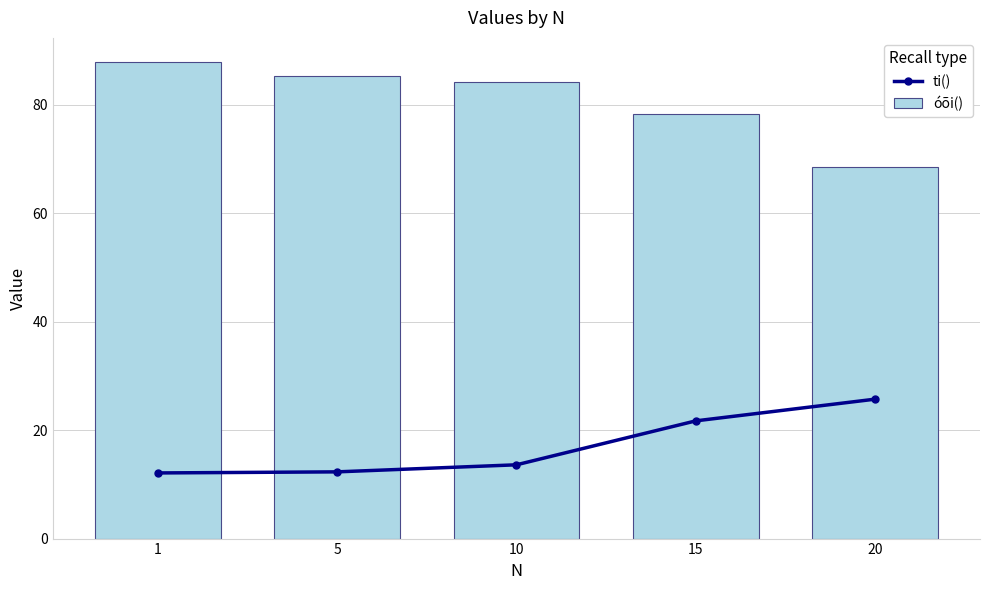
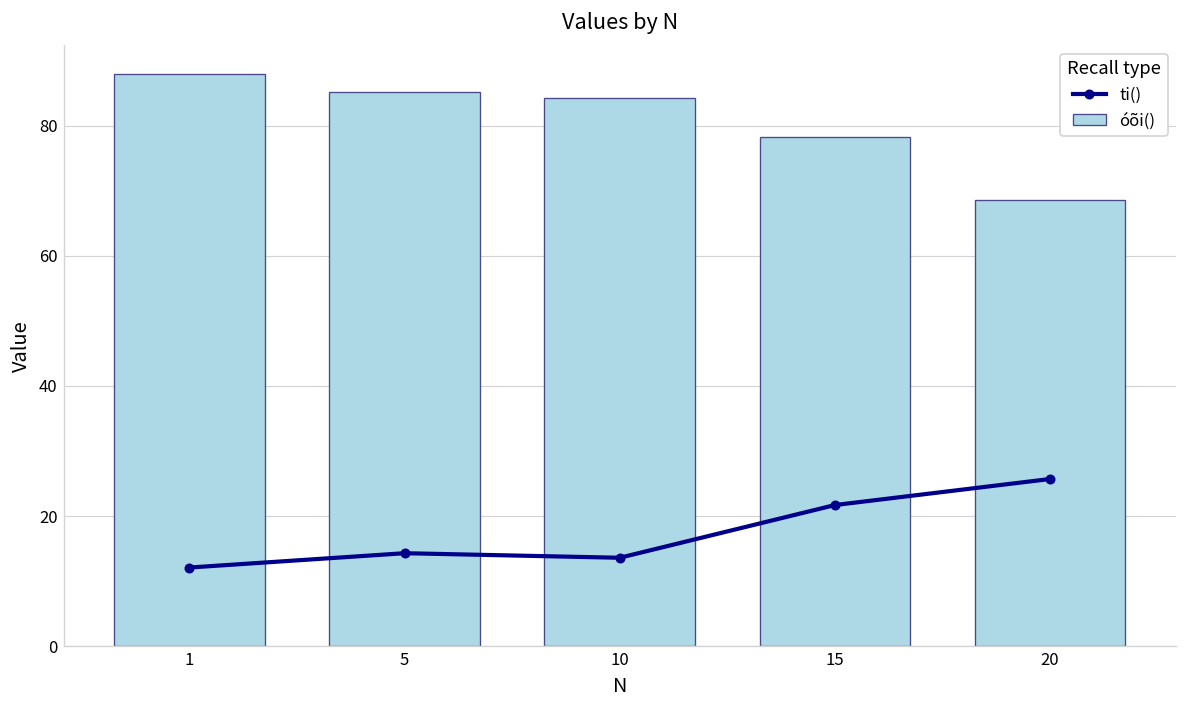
ti(), 5: 12 -> 14
